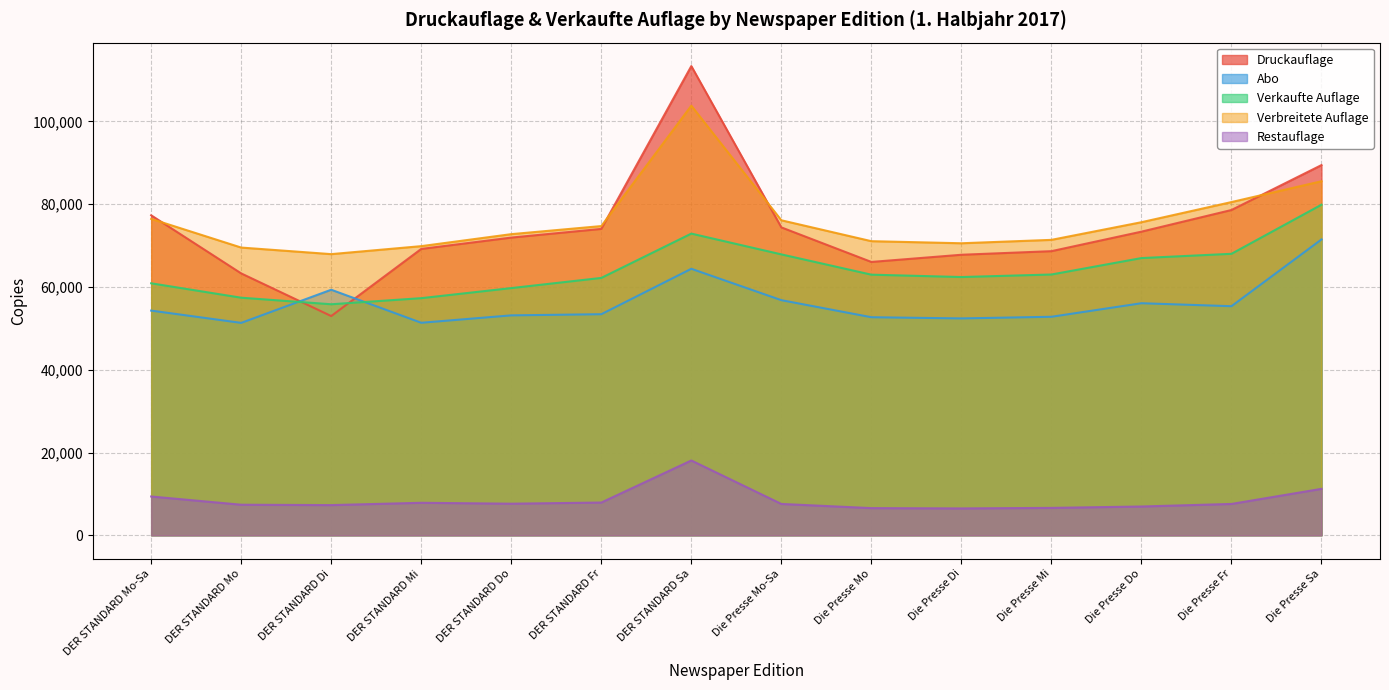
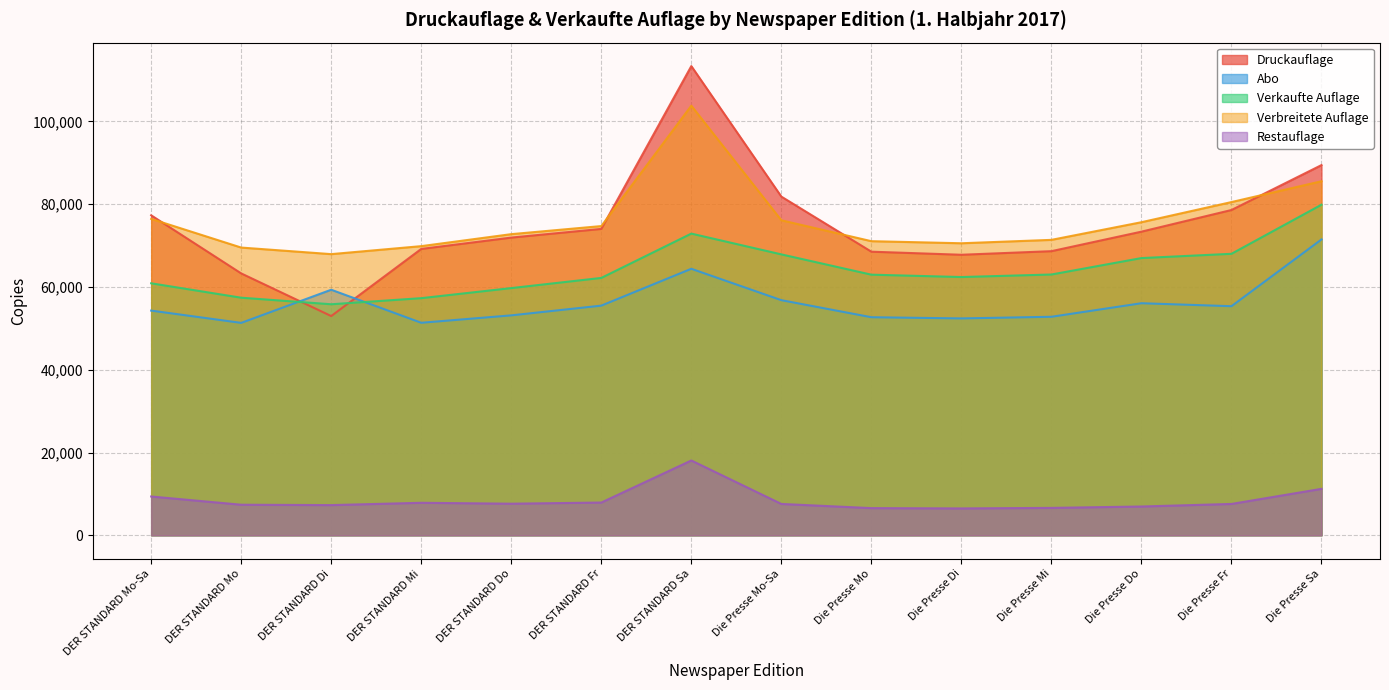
Abo, DER STANDARD Fr: 53,000 -> 55,000
Druckauflage, Die Presse Mo-Sa: 74,000 -> 82,000
Druckauflage, Die Presse Mo: 66,000 -> 69,000
